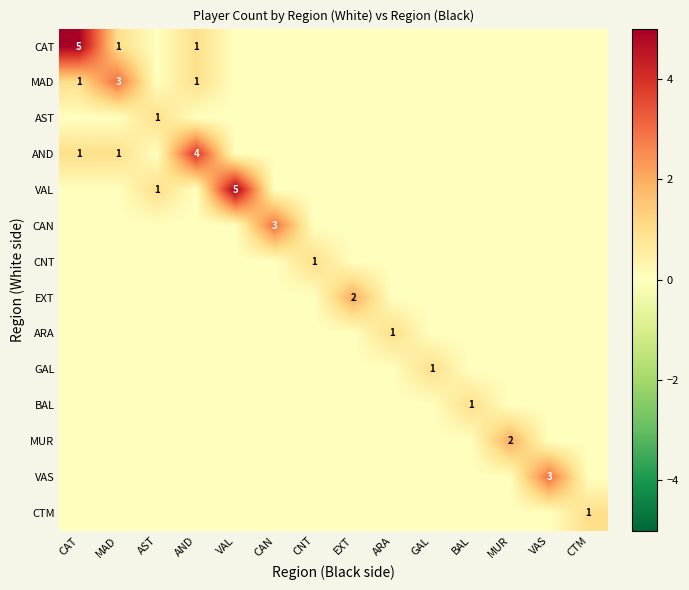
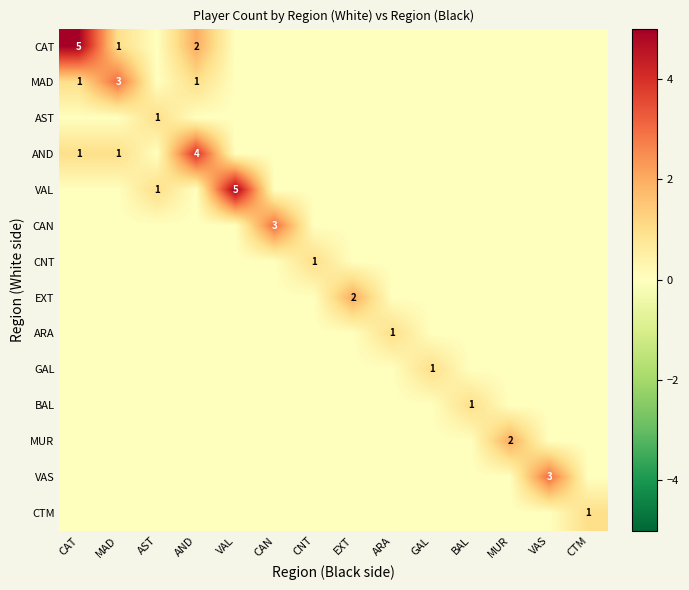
CAT, AND: 1 -> 2
